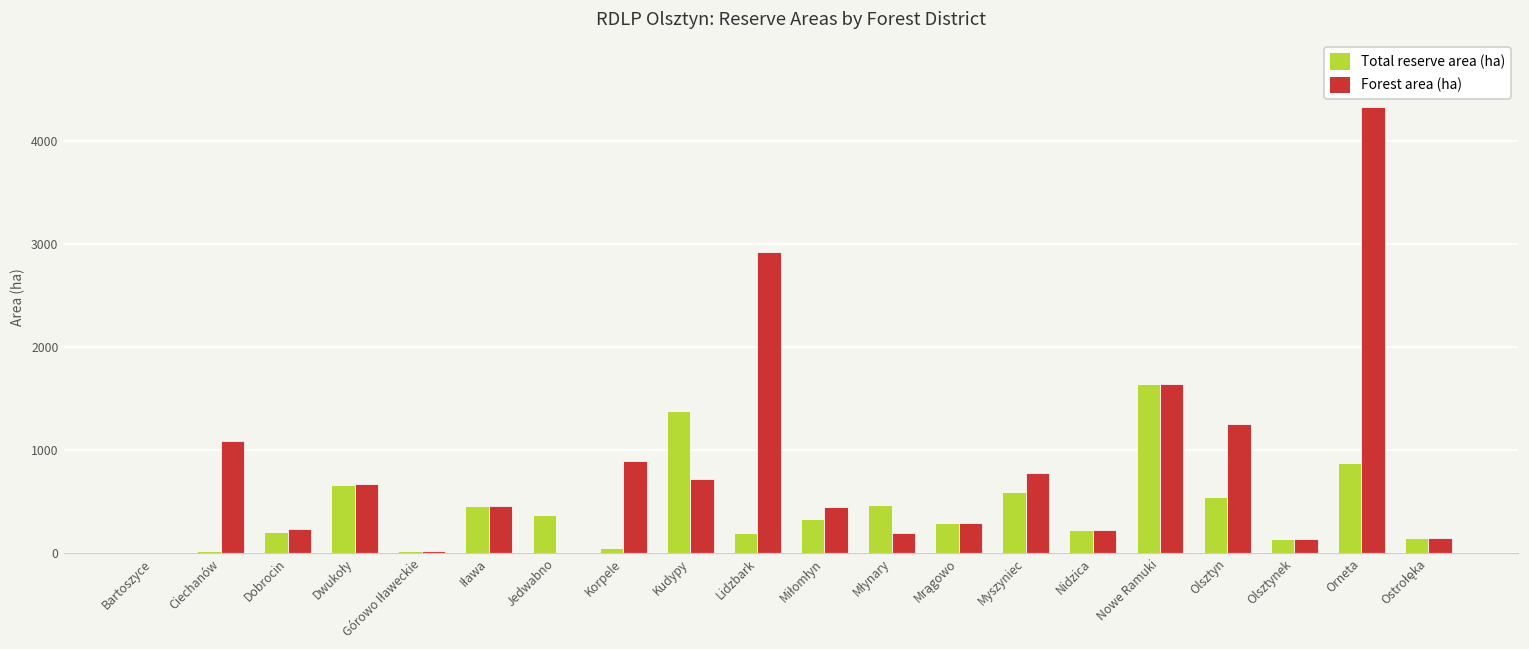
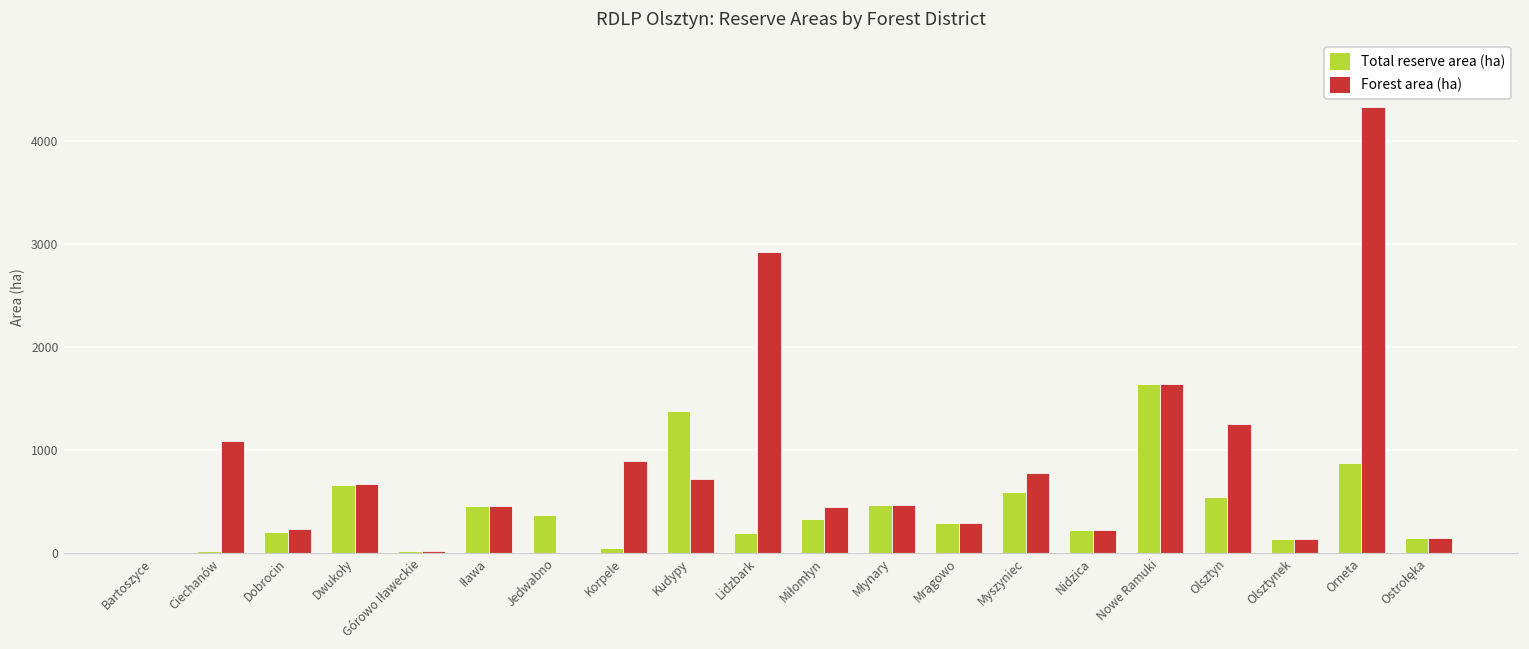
Forest area (ha), Młynary: 200 -> 500
